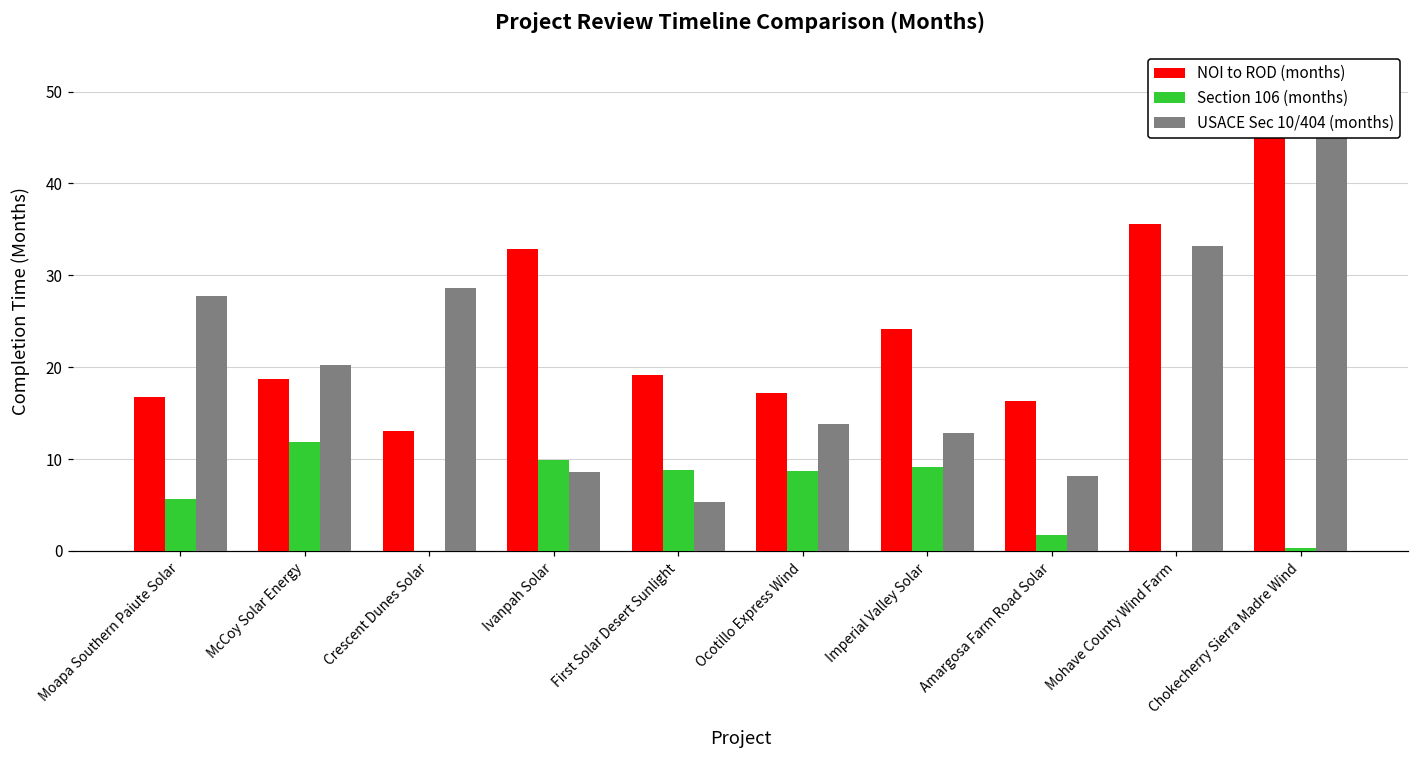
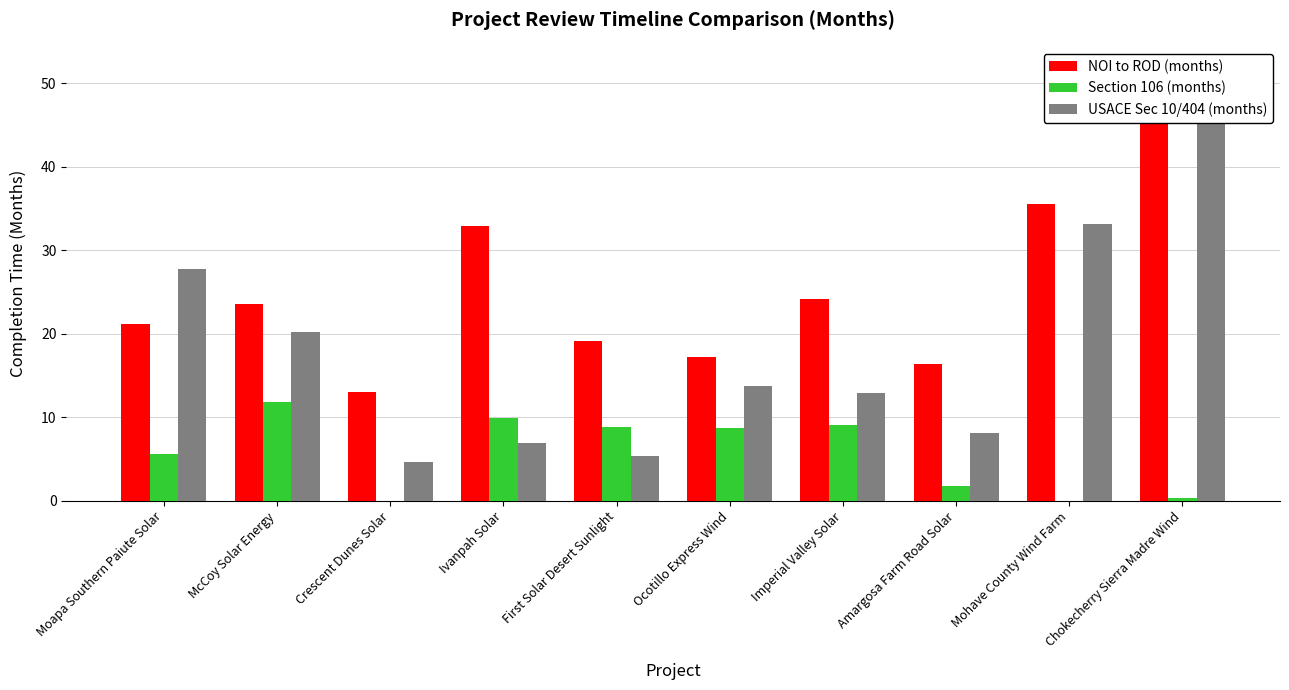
NOI to ROD (months), Moapa Southern Paiute Solar: 17 -> 21
NOI to ROD (months), McCoy Solar Energy: 19 -> 24
USACE Sec 10/404 (months), Crescent Dunes Solar: 29 -> 5
USACE Sec 10/404 (months), Ivanpah Solar: 9 -> 7
